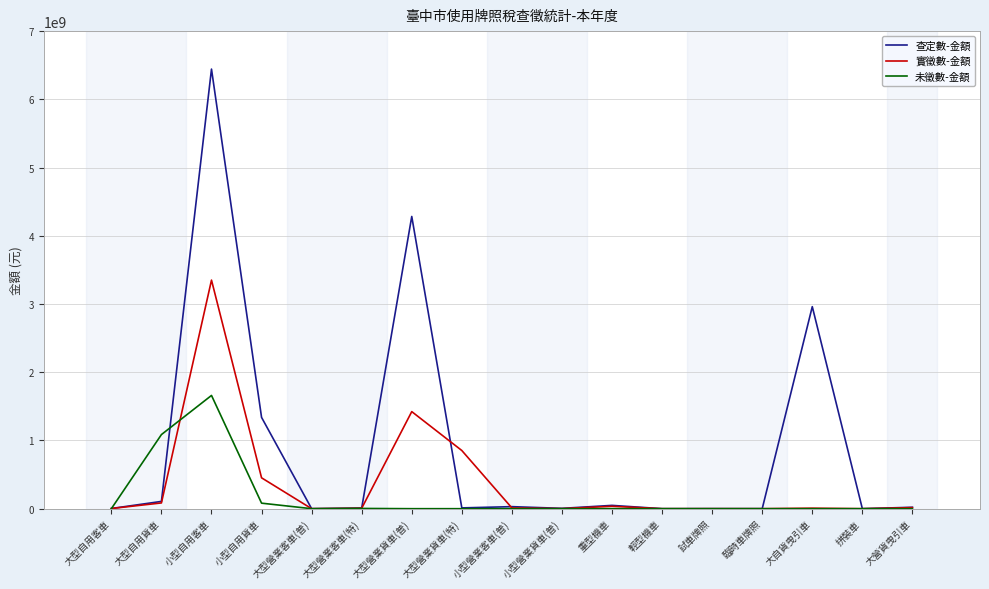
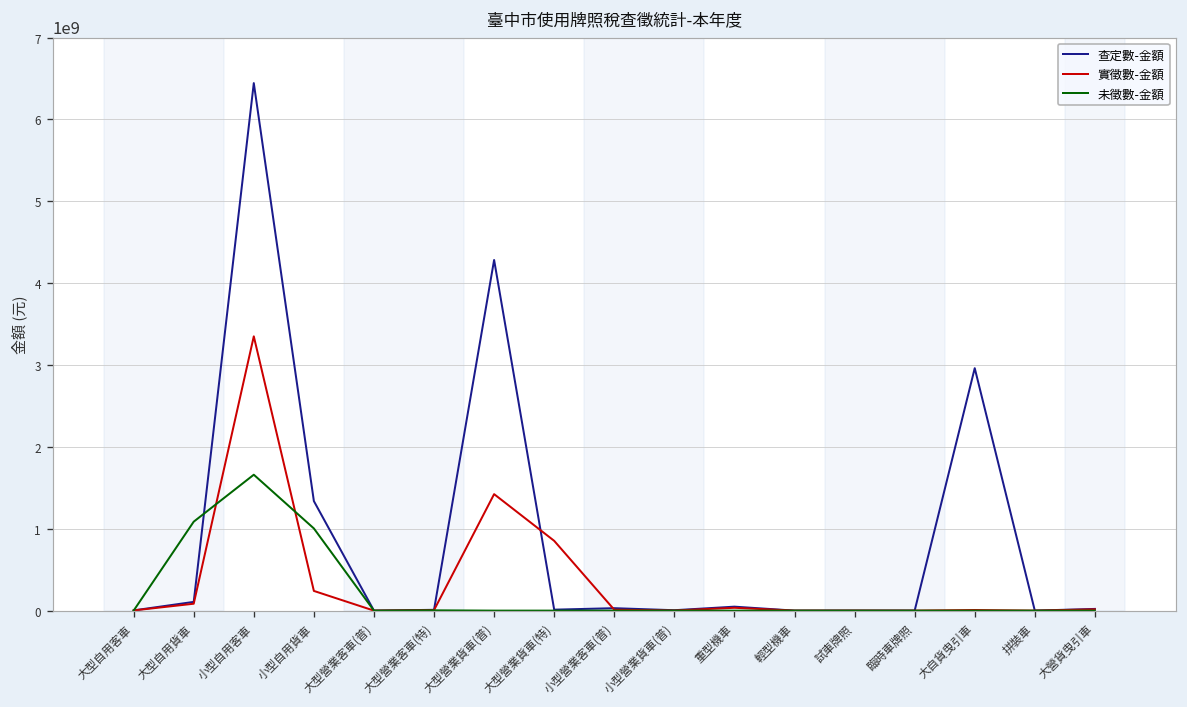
實徵數-金額, 小型自用貨車: 500000000 -> 200000000
未徵數-金額, 小型自用貨車: 100000000 -> 1000000000
